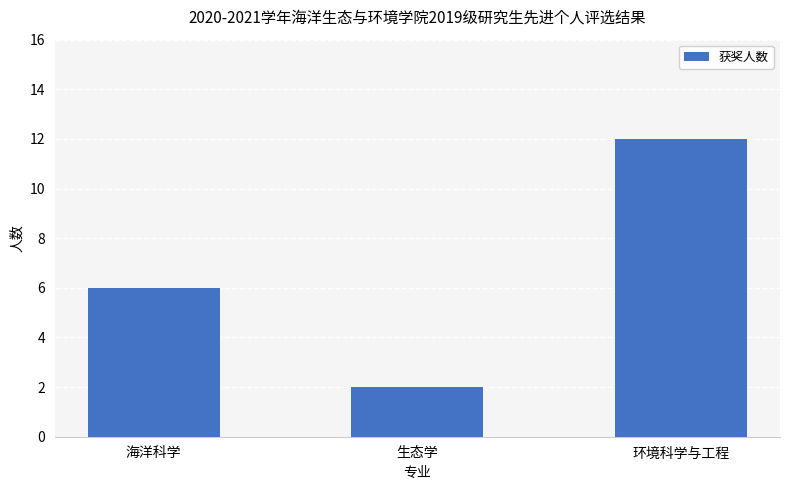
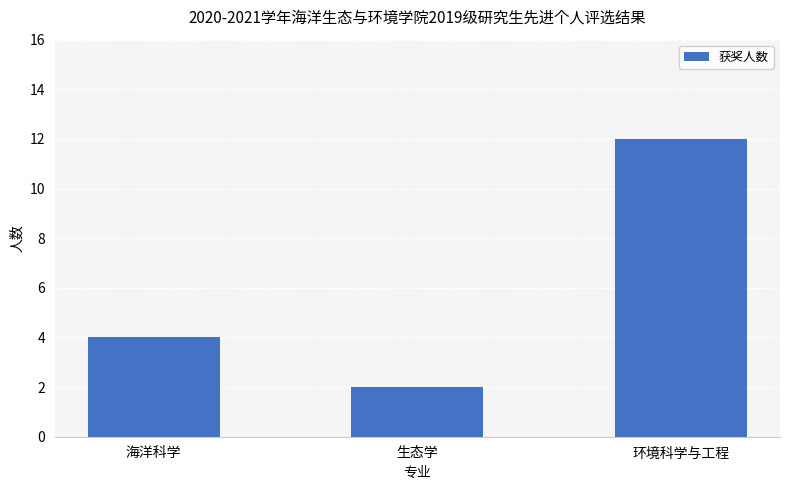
海洋科学: 6 -> 4
